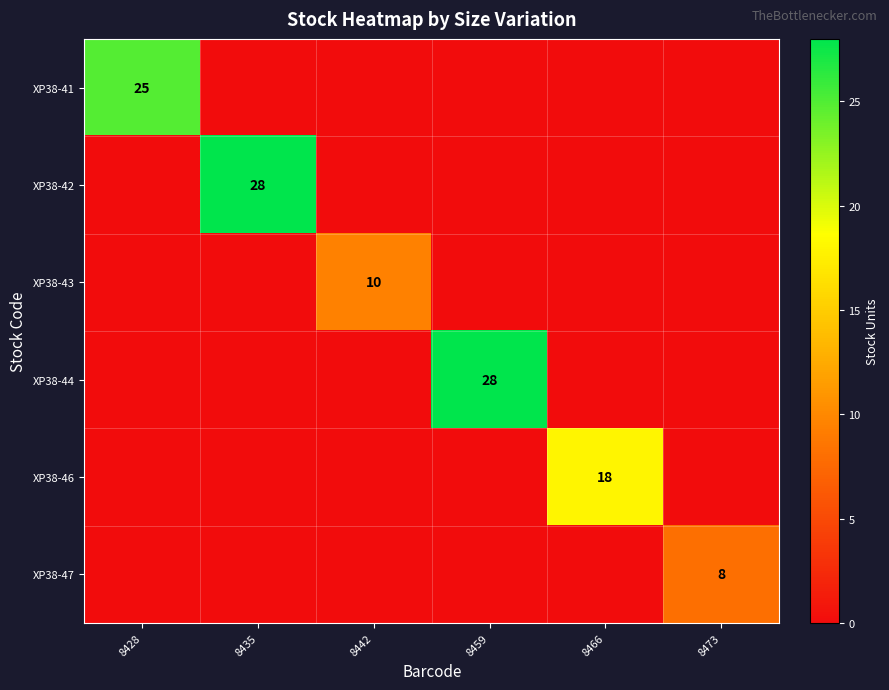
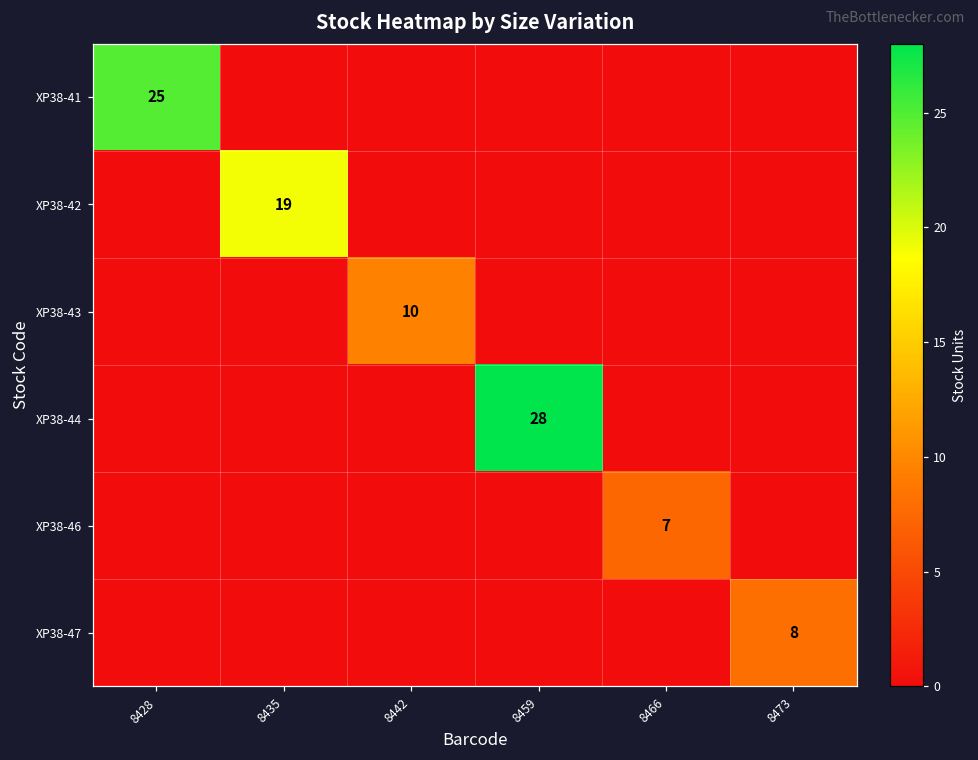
XP38-42, 8435: 28 -> 19
XP38-46, 8466: 18 -> 7
